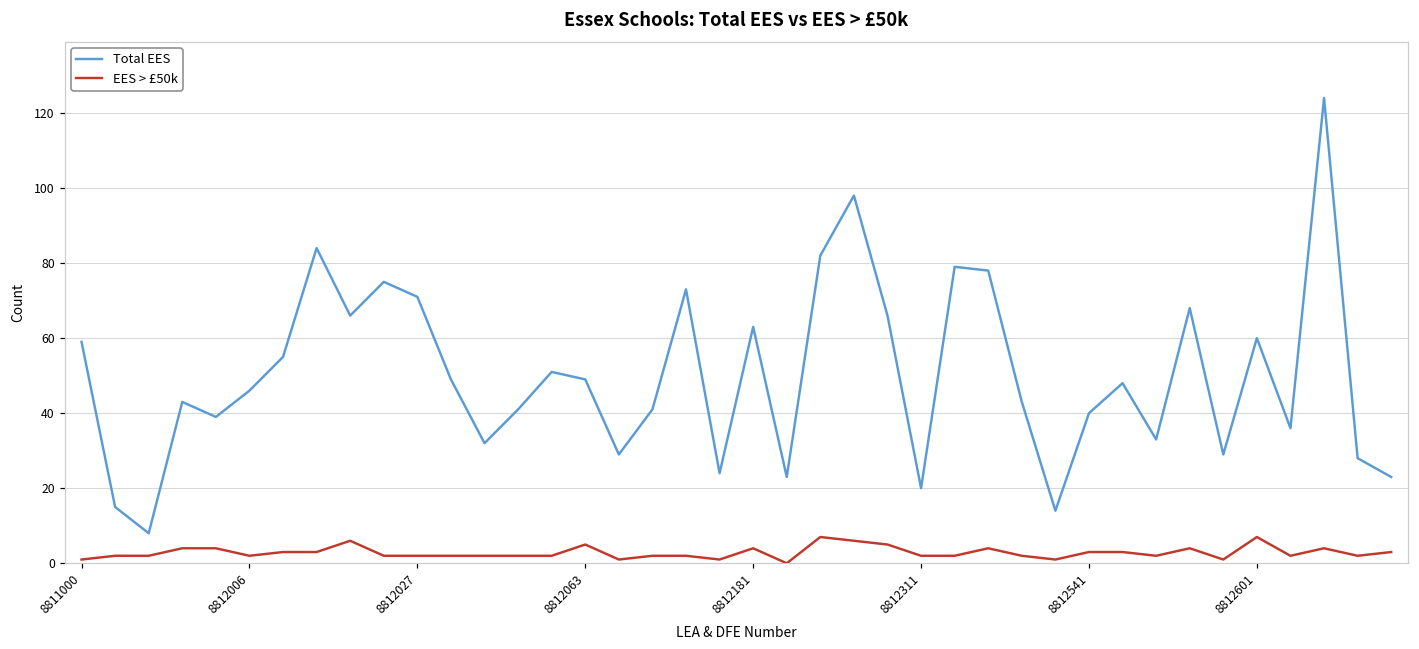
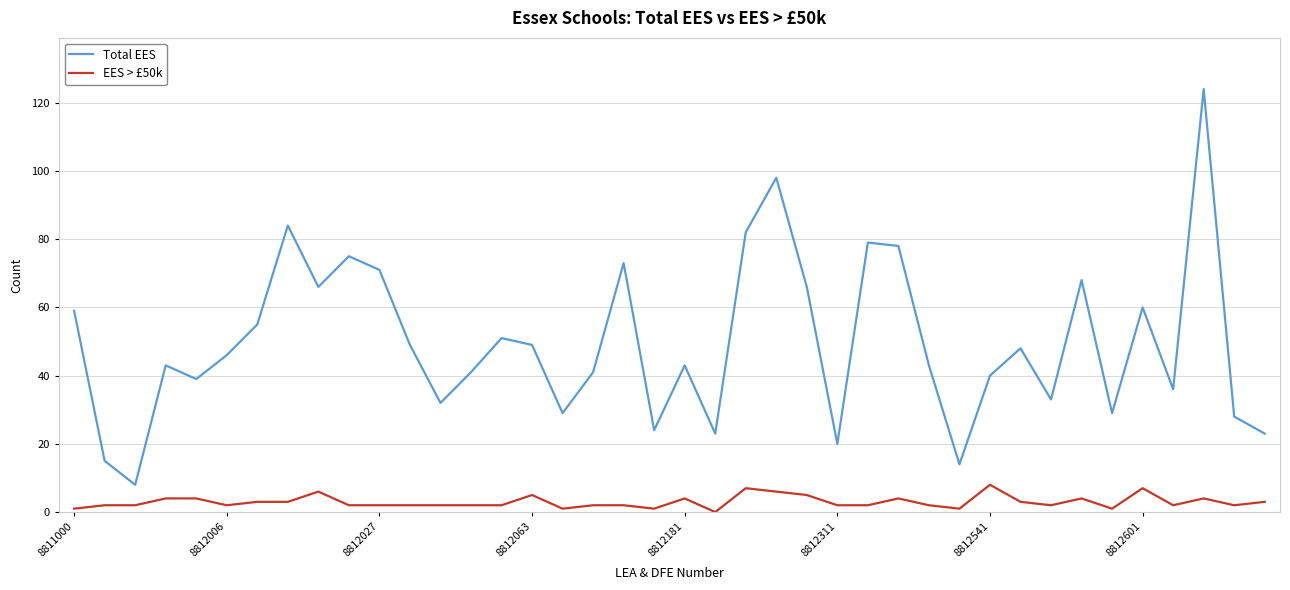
Total EES, 8812181: 63 -> 43
EES > £50k, 8812541: 3 -> 8
